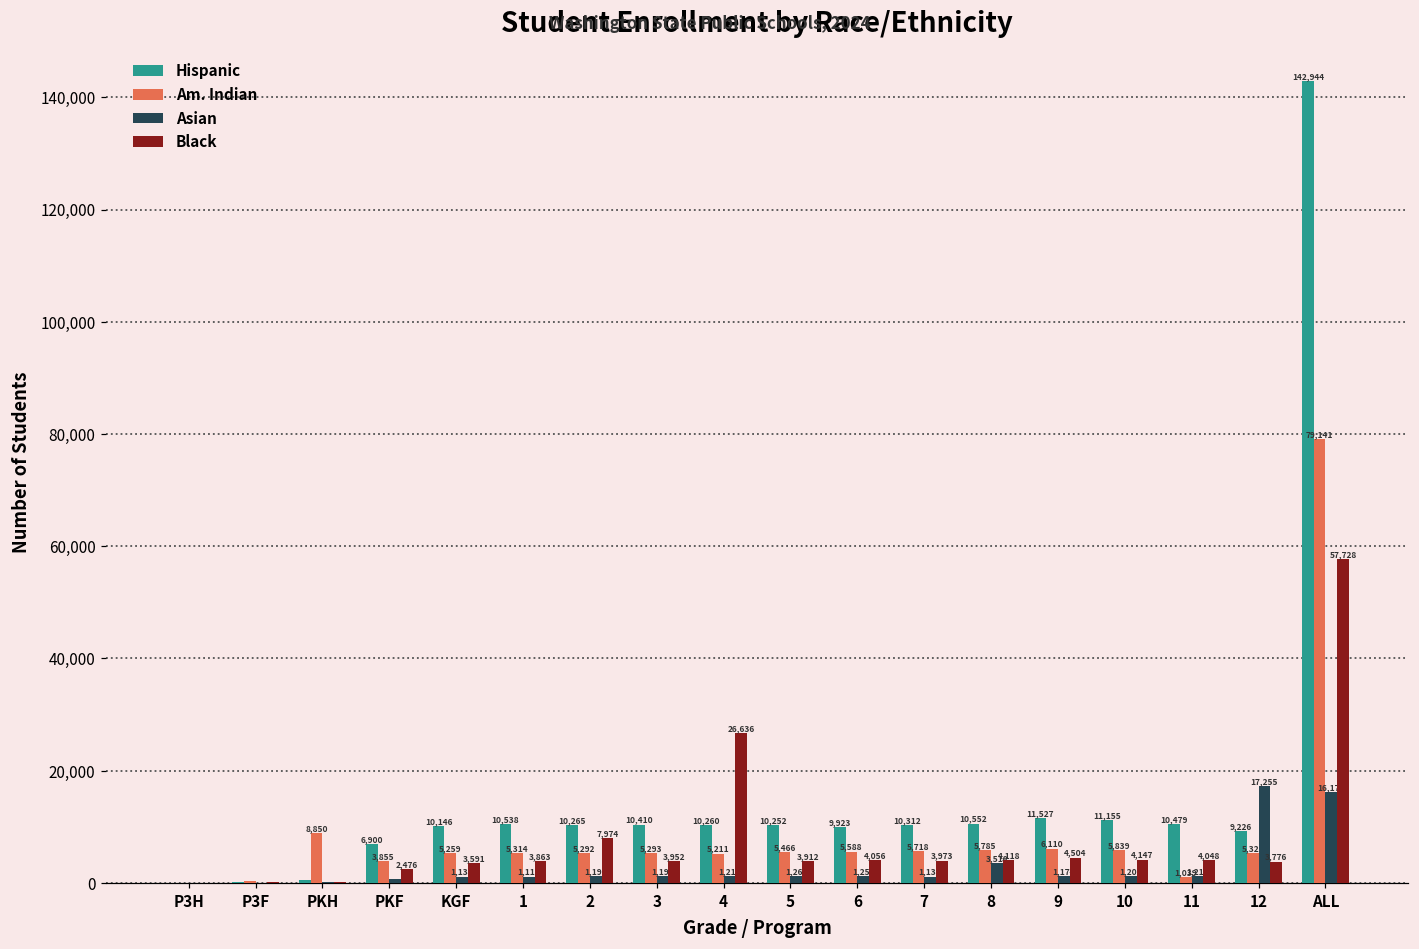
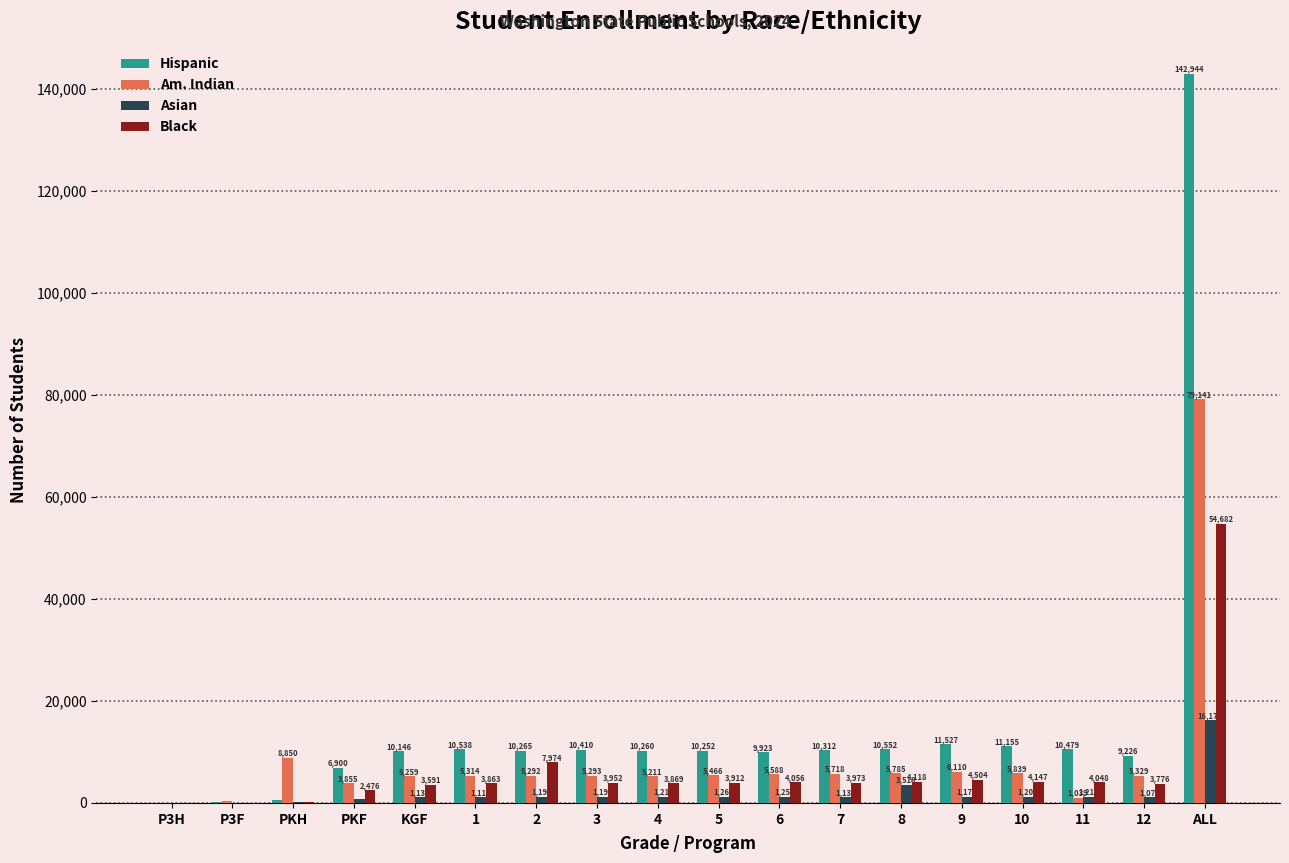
Black, 4: 26,636 -> 3,869
Asian, 12: 17,255 -> 1,075
Black, ALL: 57,728 -> 54,682
